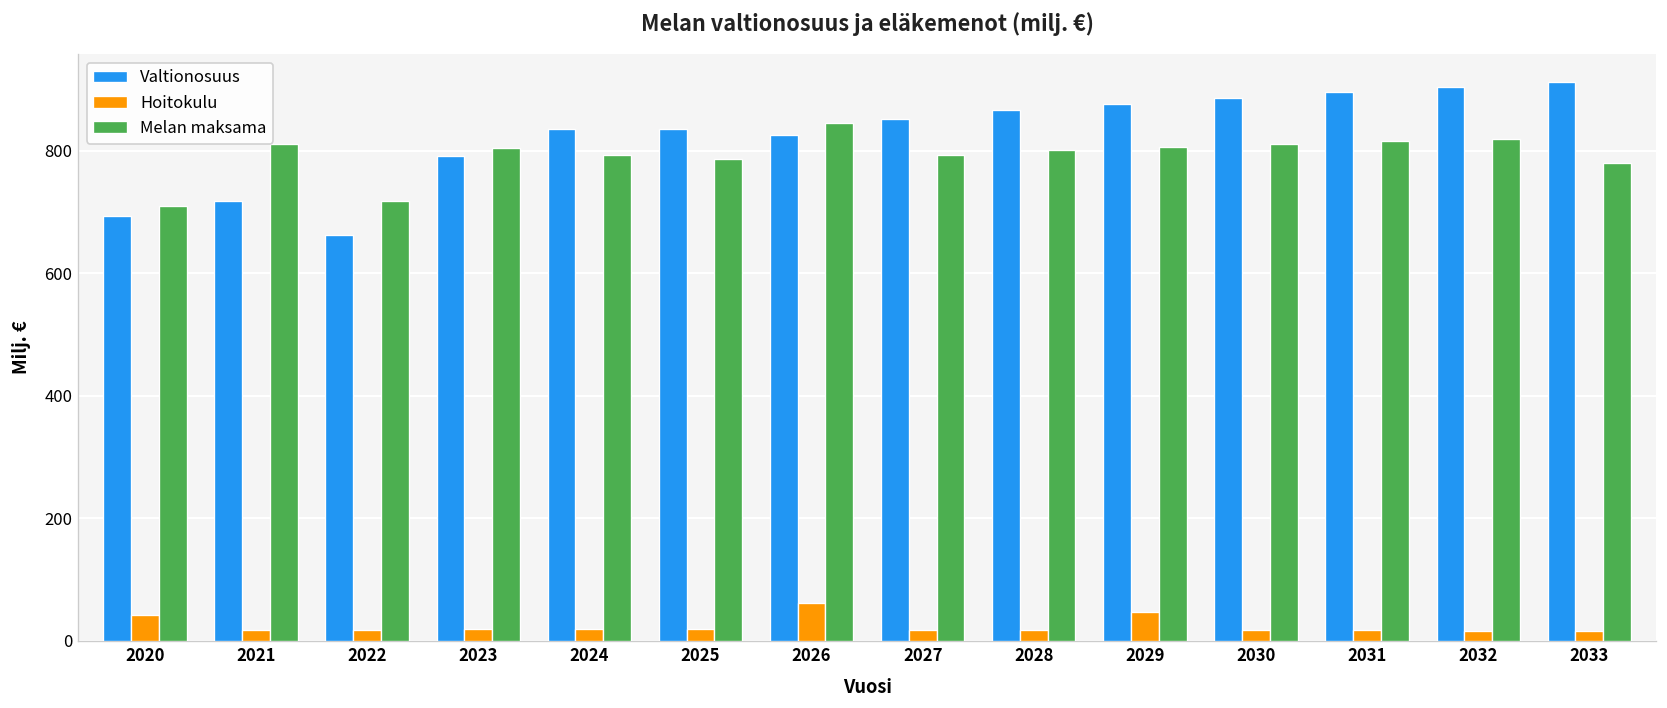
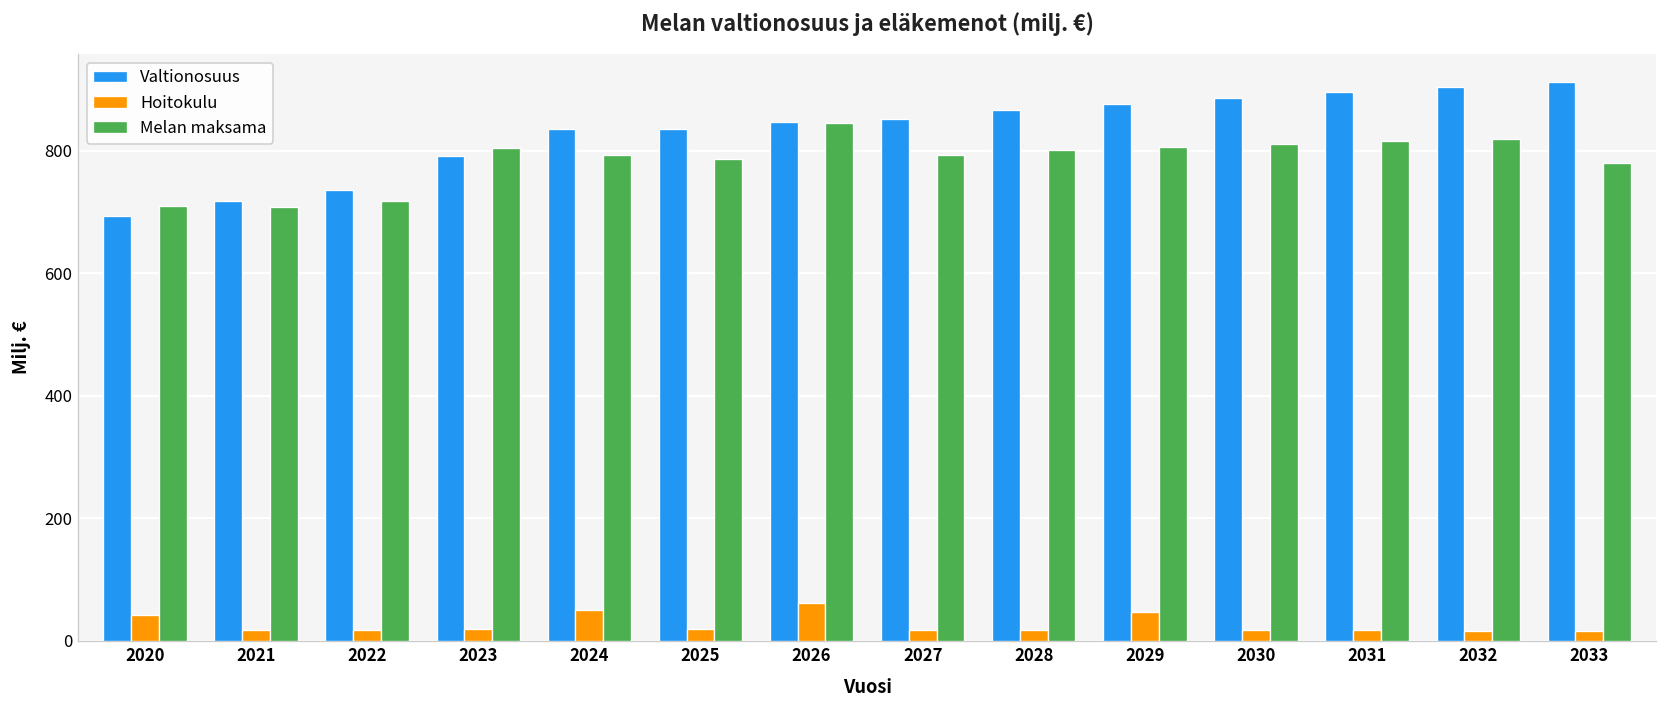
Melan maksama, 2021: 810 -> 710
Valtionosuus, 2022: 660 -> 740
Hoitokulu, 2024: 20 -> 50
Valtionosuus, 2026: 820 -> 850
